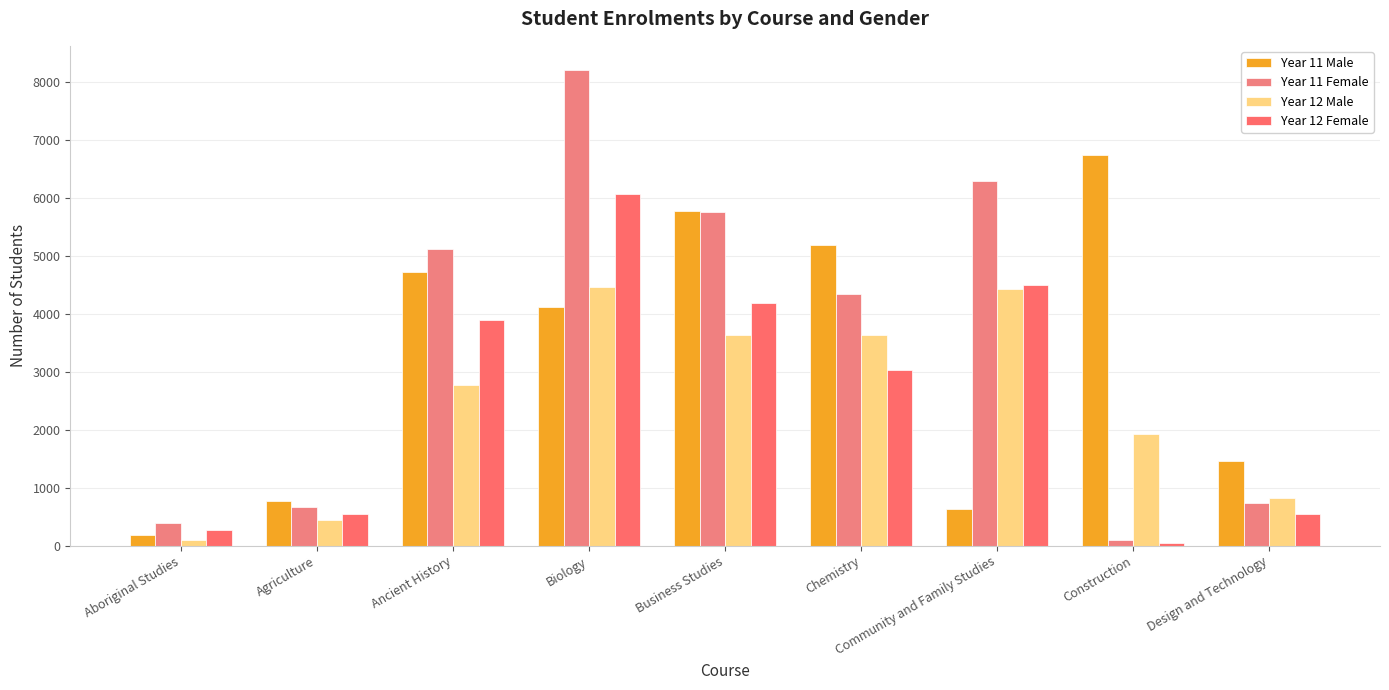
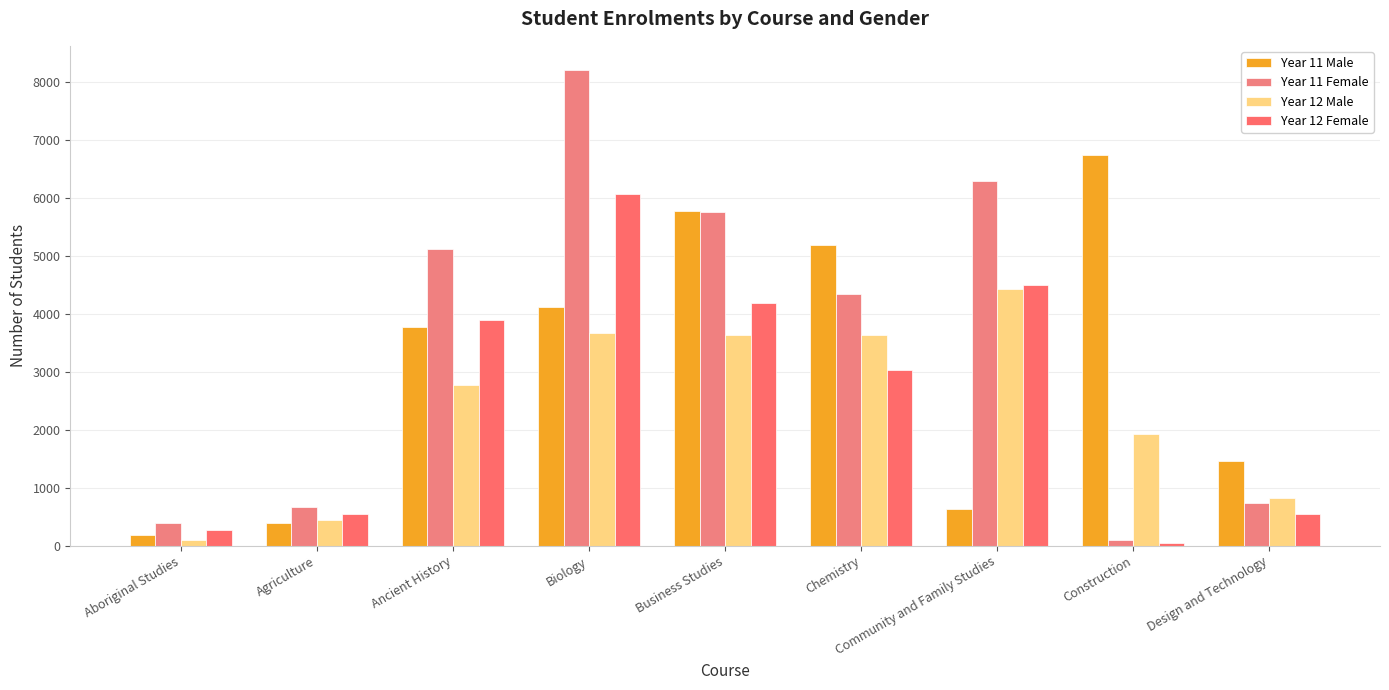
Year 11 Male, Agriculture: 800 -> 400
Year 11 Male, Ancient History: 4700 -> 3800
Year 12 Male, Biology: 4500 -> 3700
